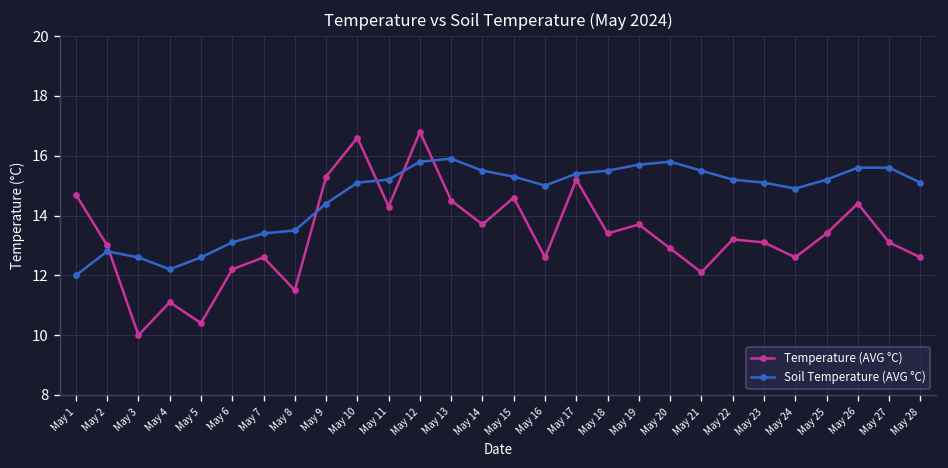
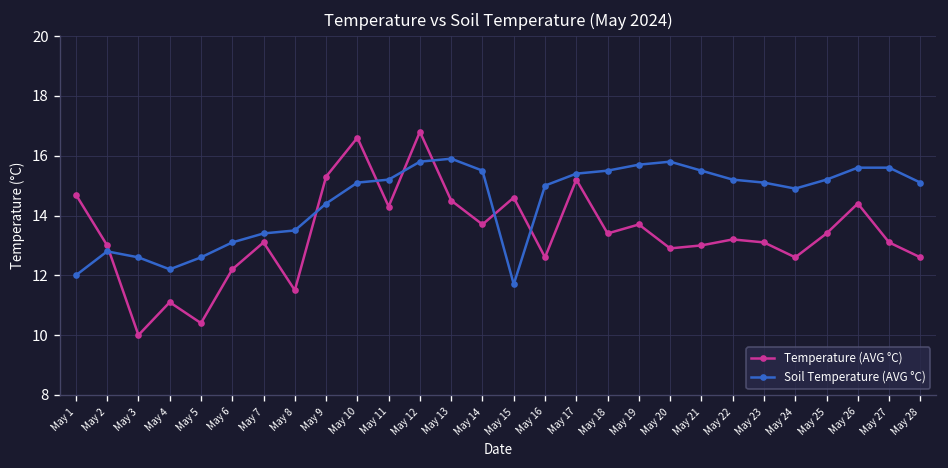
Temperature (AVG °C), May 7: 12.6 -> 13.1
Soil Temperature (AVG °C), May 15: 15.3 -> 11.7
Temperature (AVG °C), May 21: 12.1 -> 13.0
